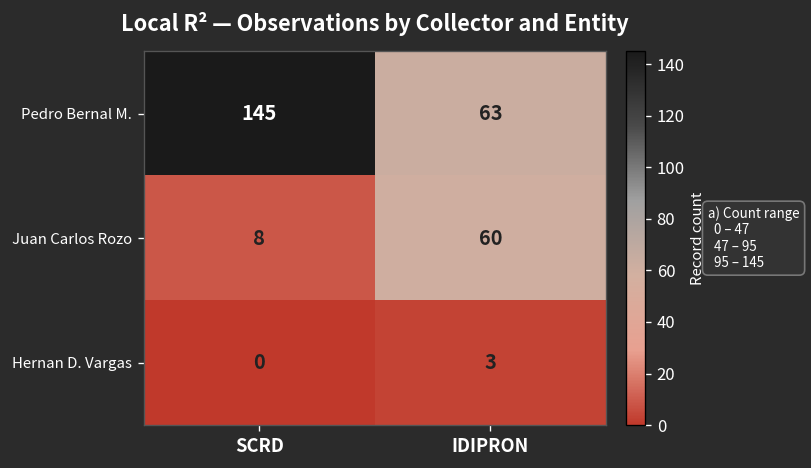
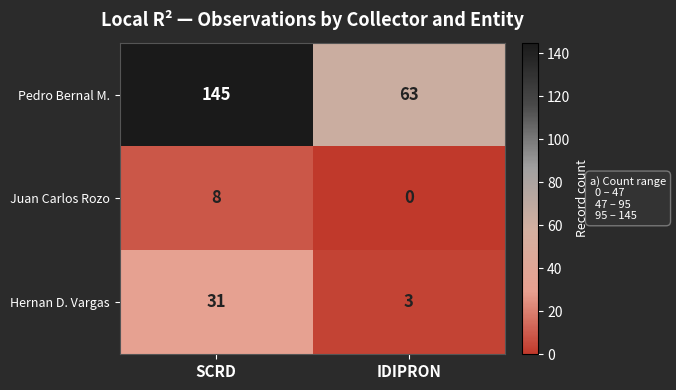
Juan Carlos Rozo, IDIPRON: 60 -> 0
Hernan D. Vargas, SCRD: 0 -> 31
